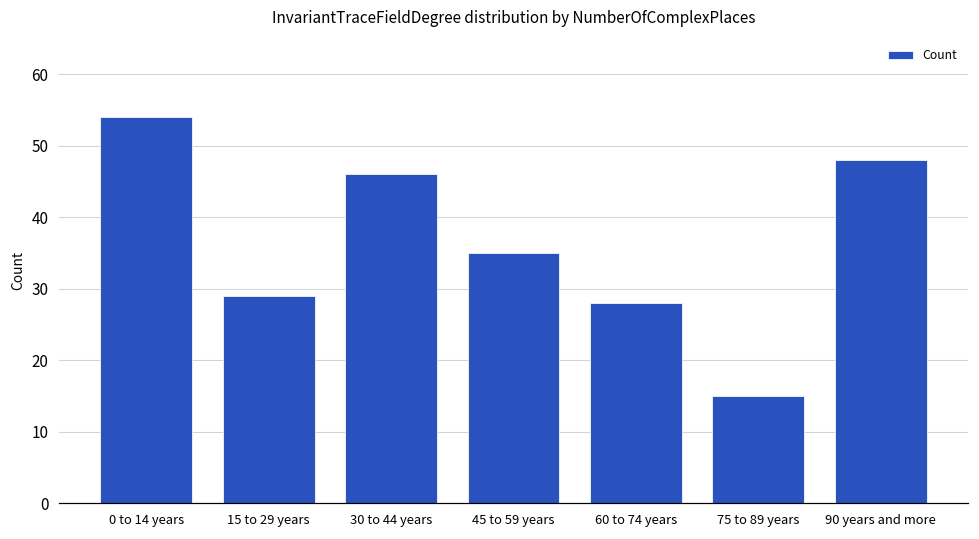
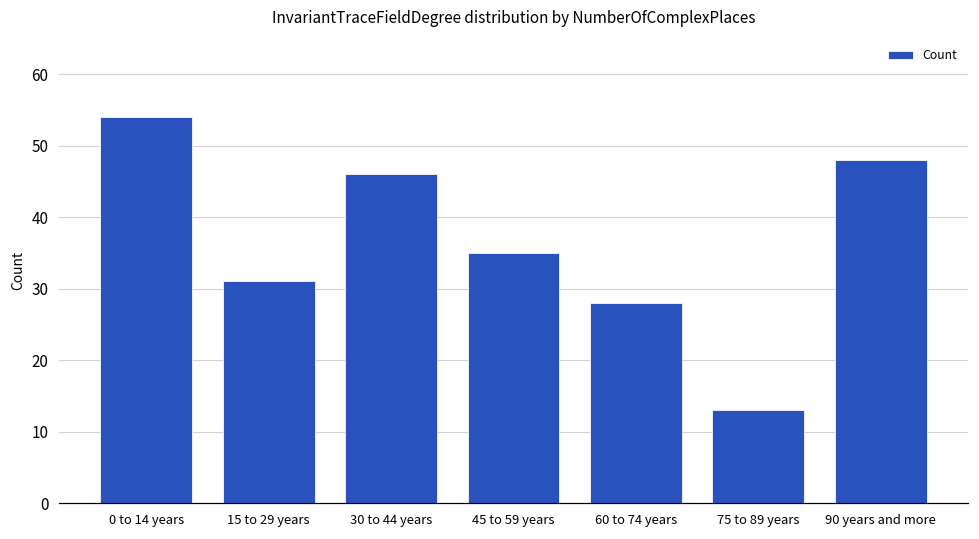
15 to 29 years: 29 -> 31
75 to 89 years: 15 -> 13
